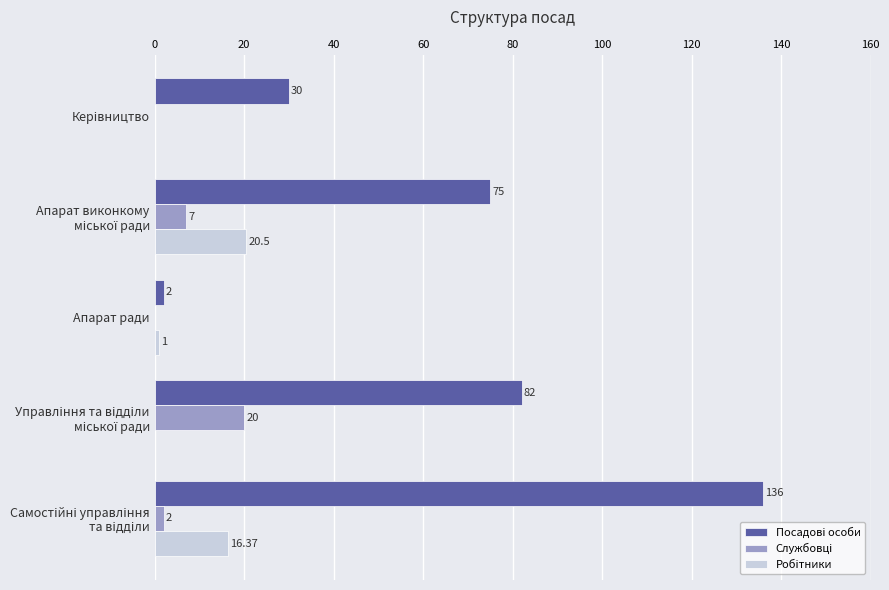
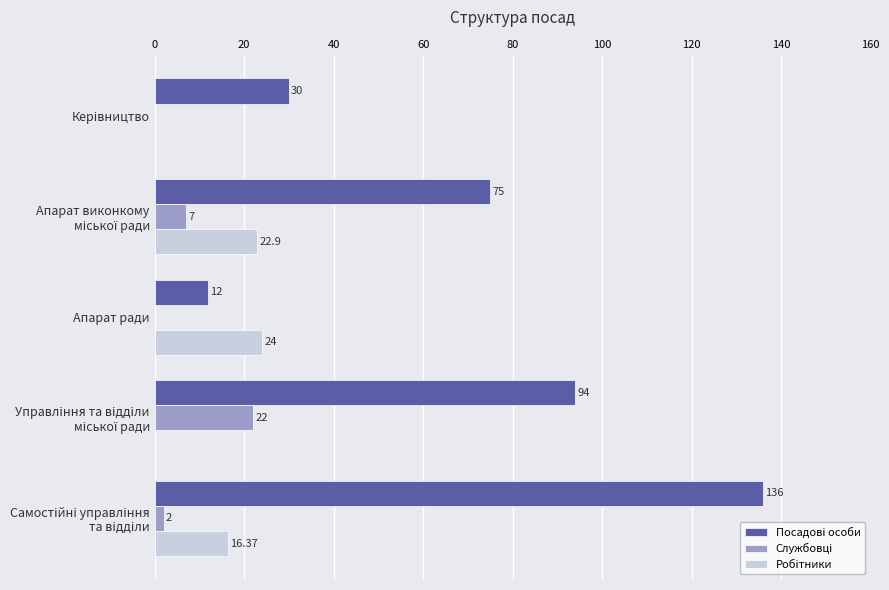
Робітники, Апарат виконкому міської ради: 20.5 -> 22.9
Посадові особи, Апарат ради: 2 -> 12
Робітники, Апарат ради: 1 -> 24
Посадові особи, Управління та відділи міської ради: 82 -> 94
Службовці, Управління та відділи міської ради: 20 -> 22
